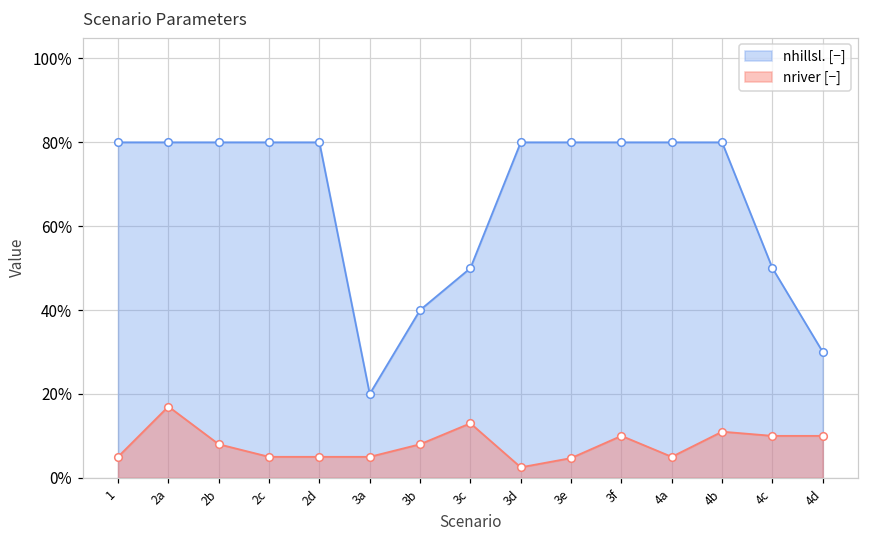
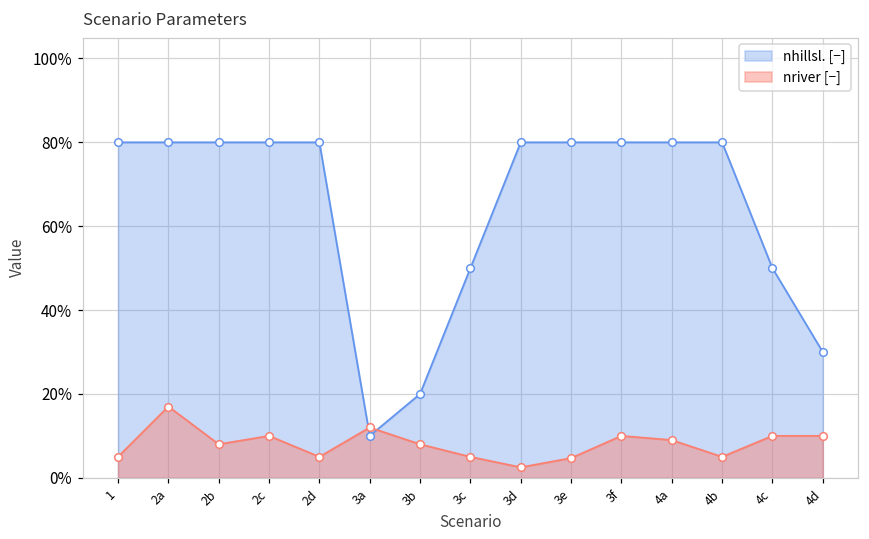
nriver [−], 2c: 5% -> 10%
nhillsl. [−], 3a: 20% -> 10%
nriver [−], 3a: 5% -> 12%
nhillsl. [−], 3b: 40% -> 20%
nriver [−], 3c: 13% -> 5%
nriver [−], 4a: 5% -> 9%
nriver [−], 4b: 11% -> 5%
